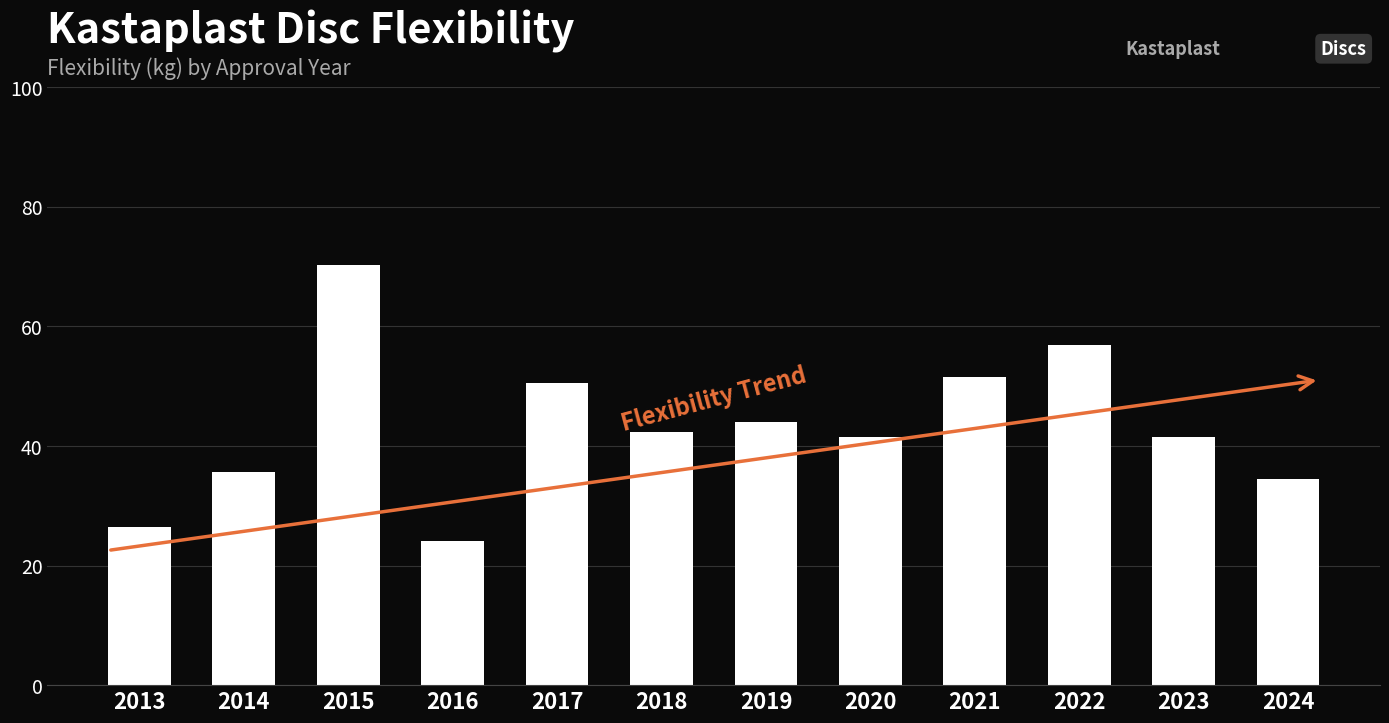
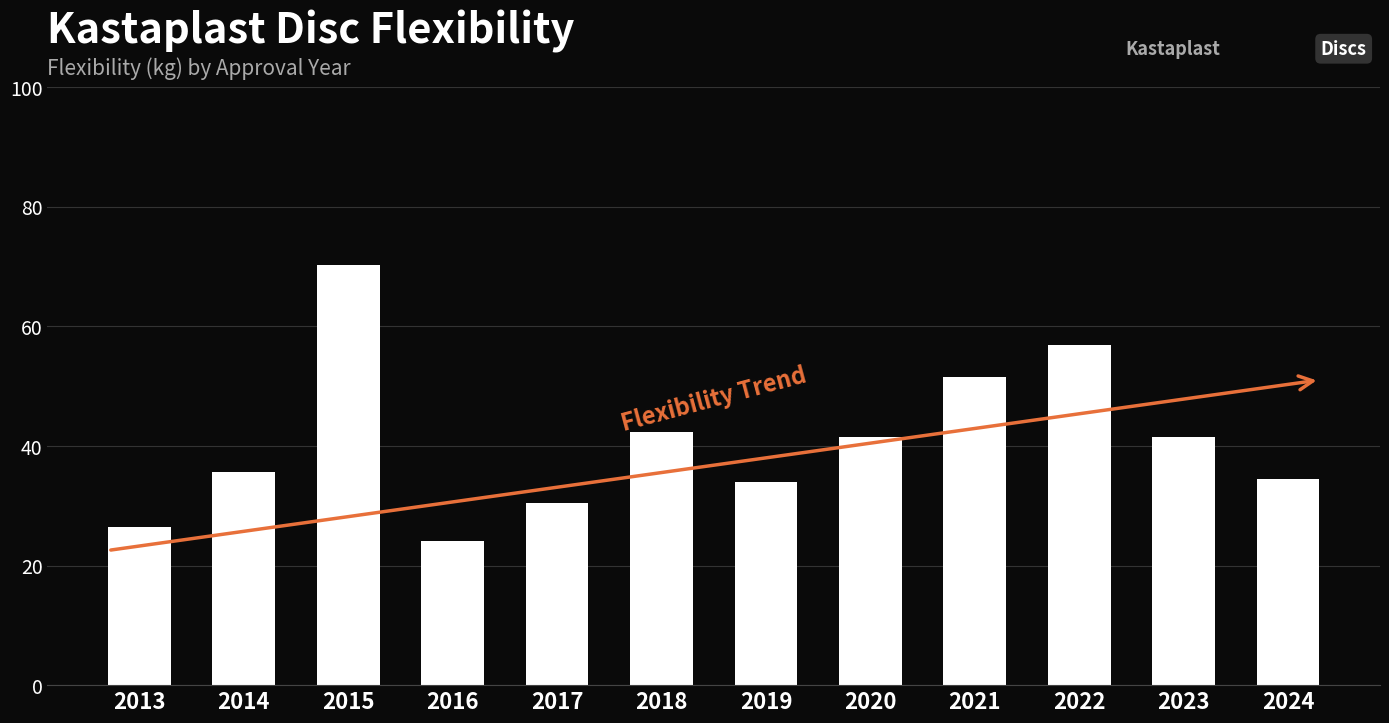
2017: 51 -> 31
2019: 44 -> 34
